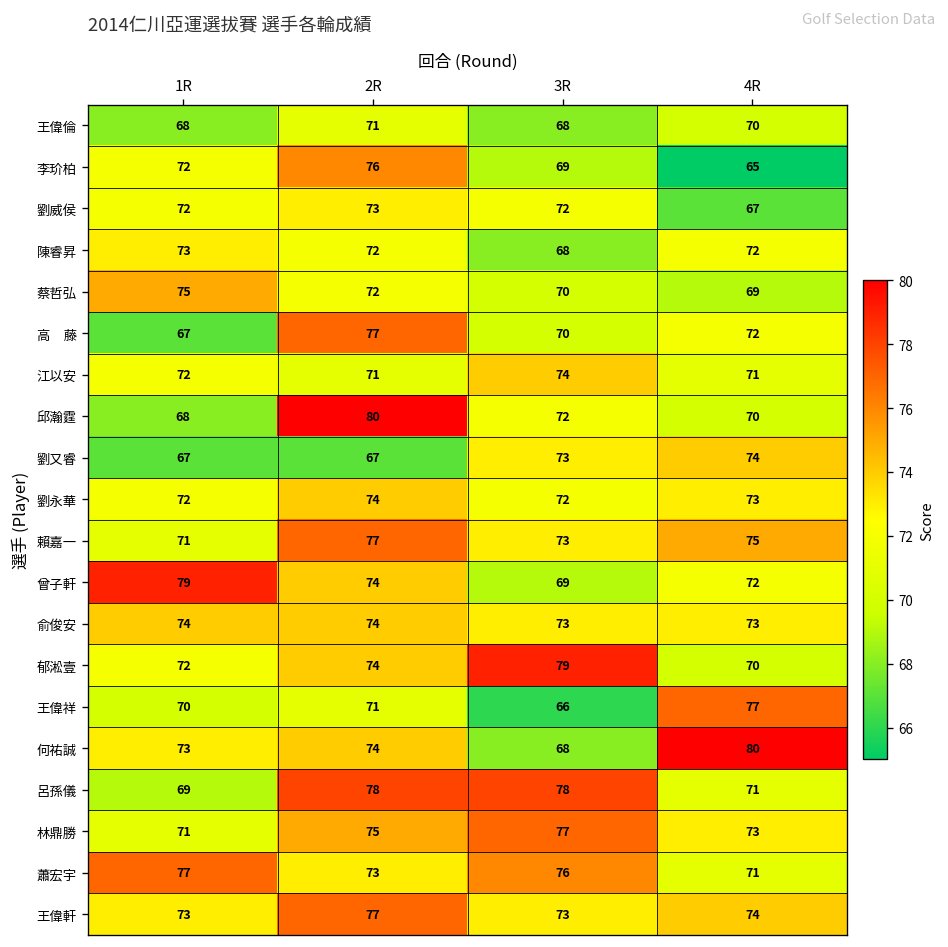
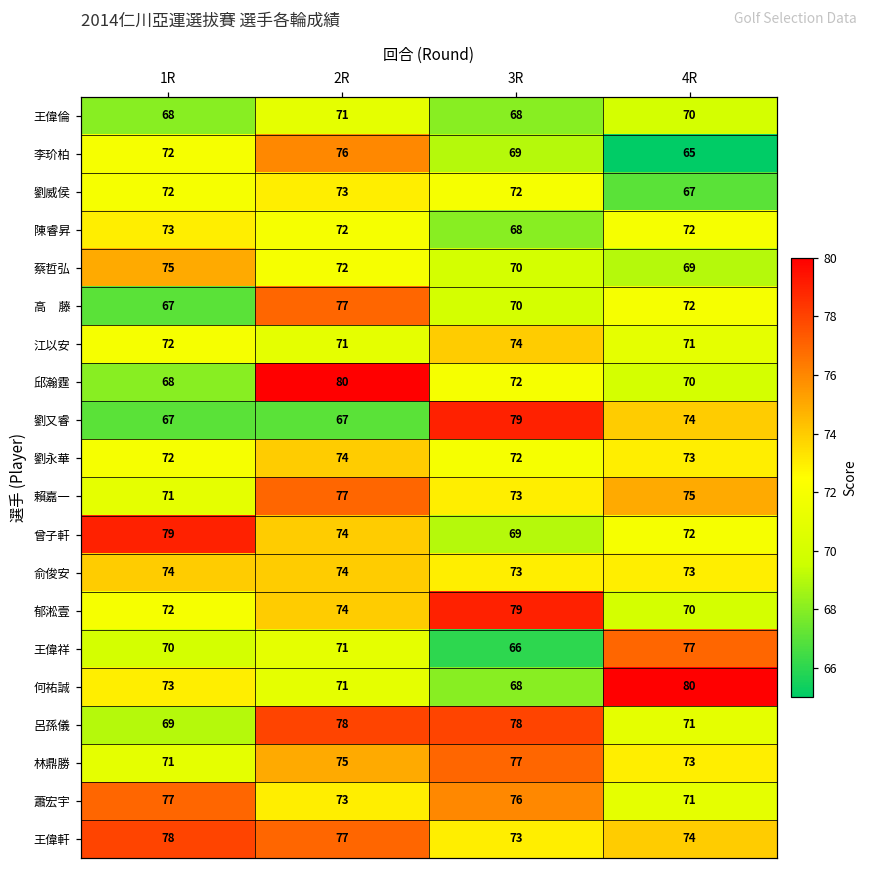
劉又睿, 3R: 73 -> 79
何祐誠, 2R: 74 -> 71
王偉軒, 1R: 73 -> 78
